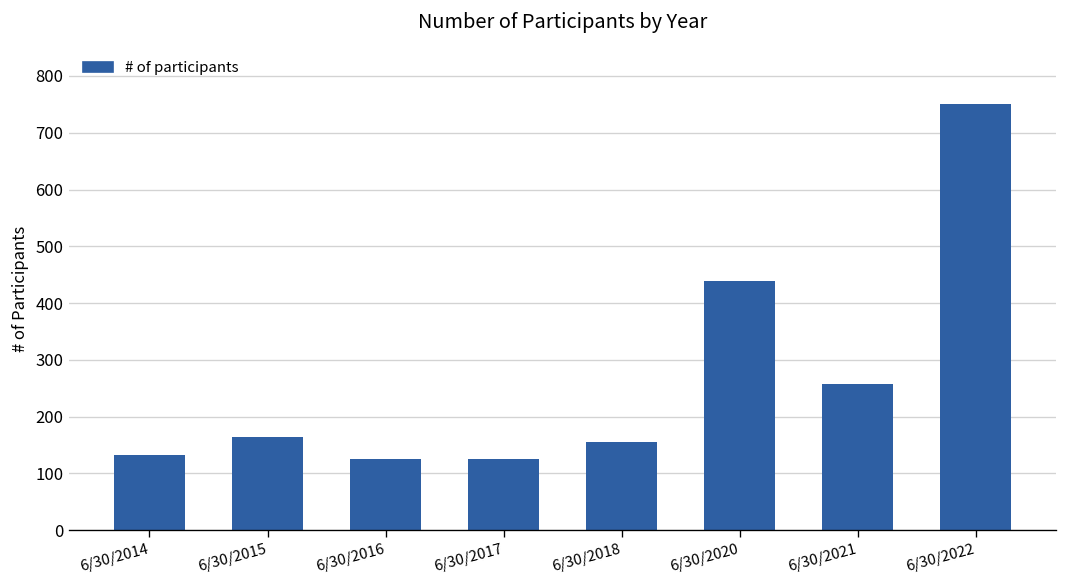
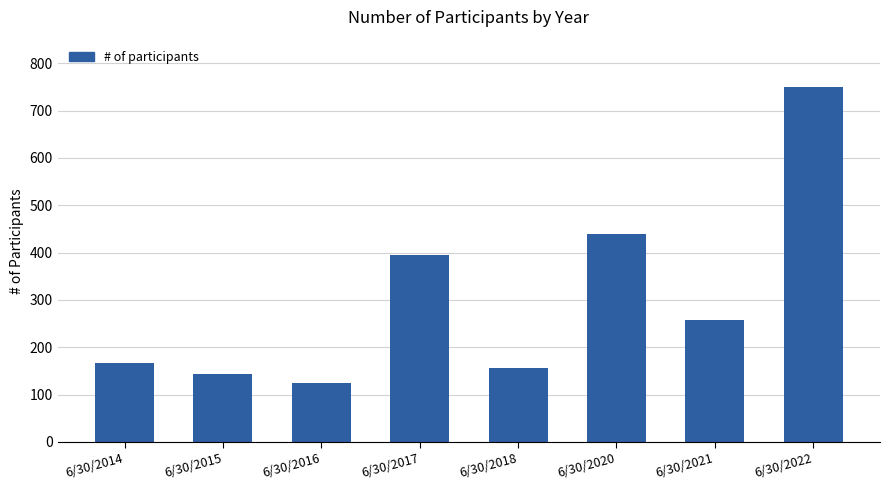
6/30/2014: 130 -> 170
6/30/2015: 160 -> 140
6/30/2017: 130 -> 400
